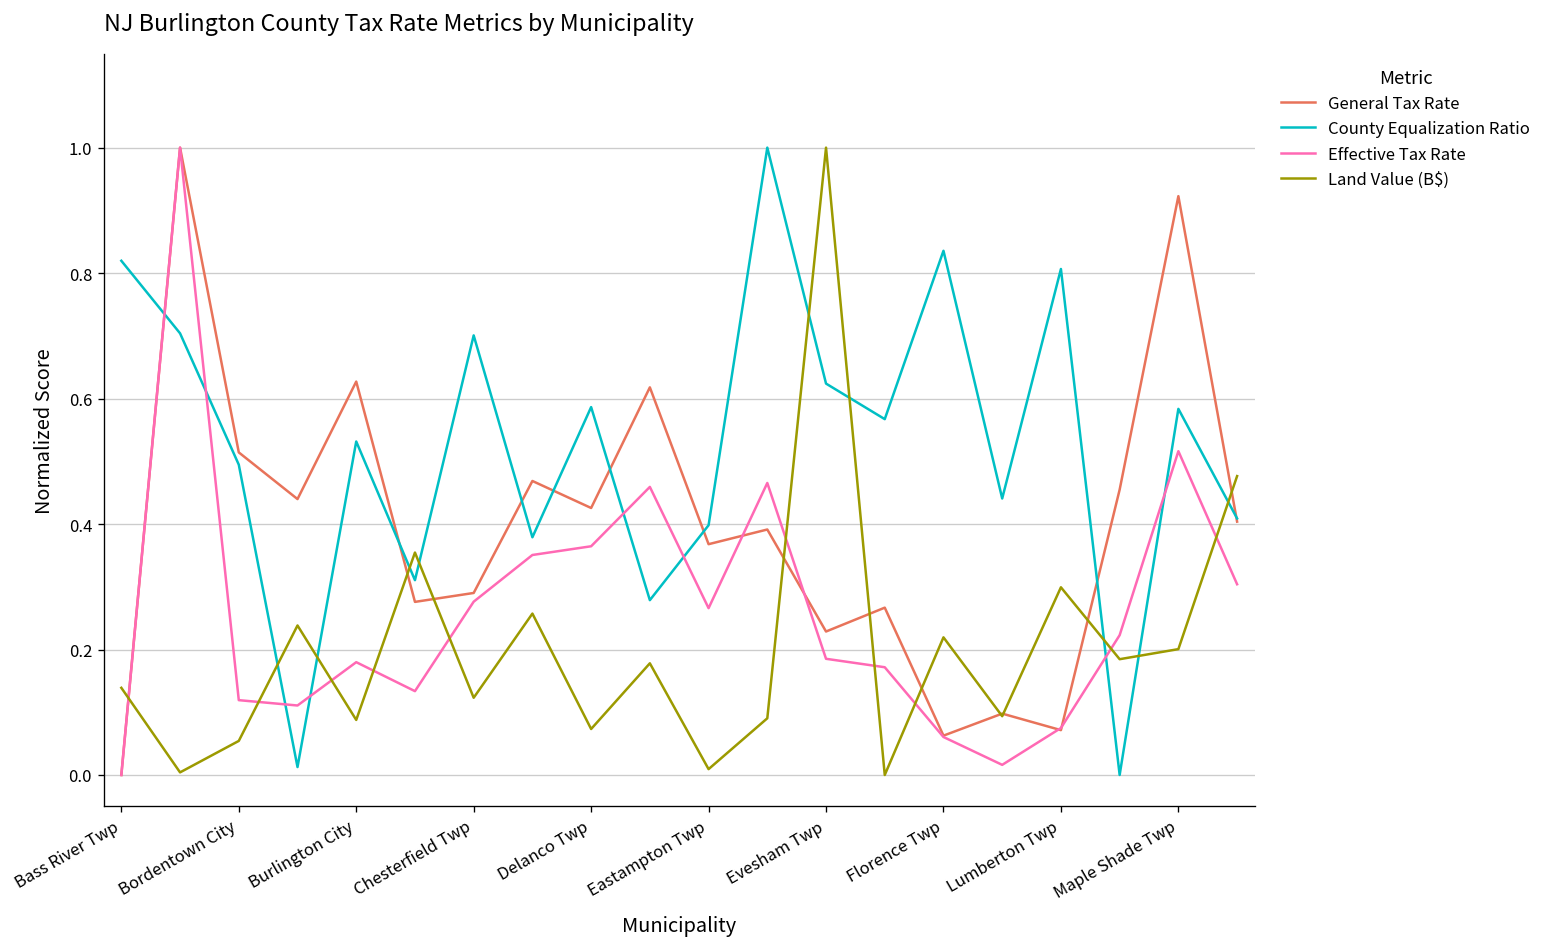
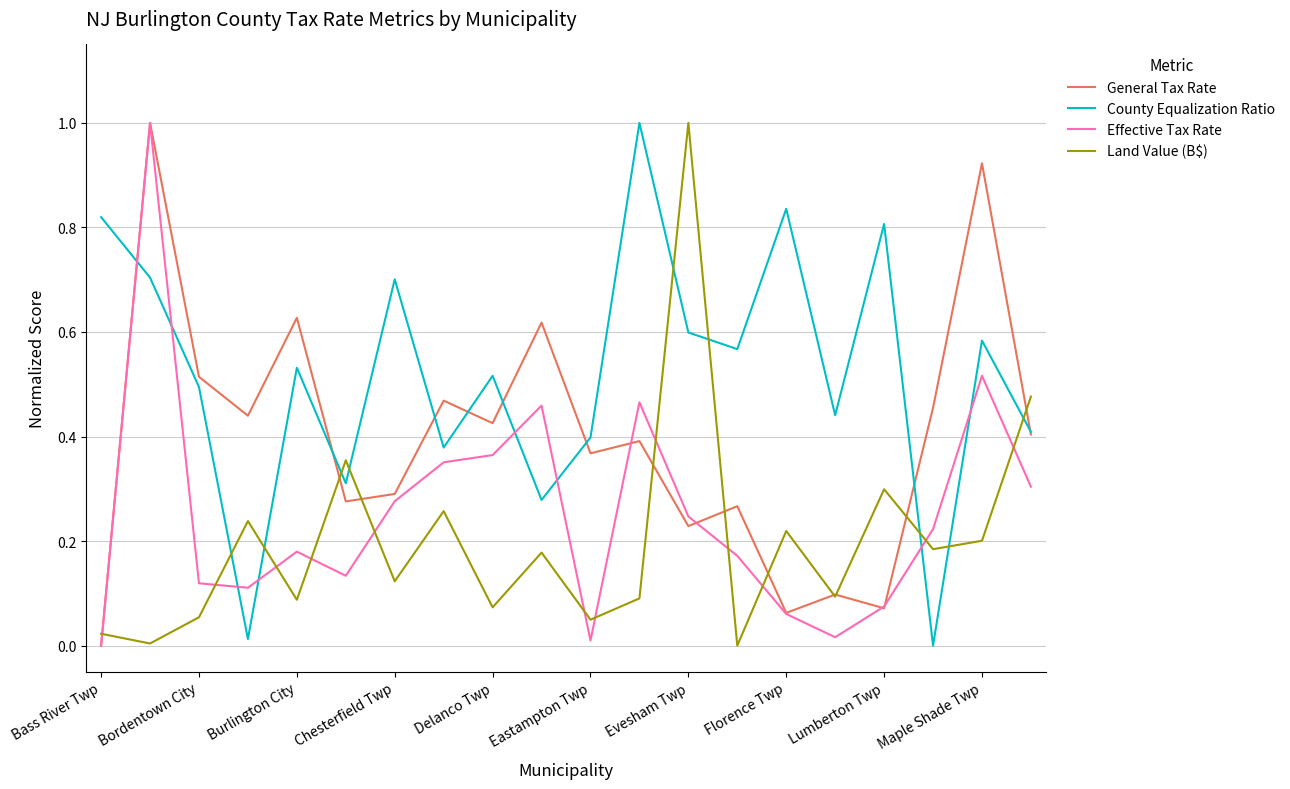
Land Value (B$), Bass River Twp: 0.14 -> 0.02
County Equalization Ratio, Delanco Twp: 0.59 -> 0.52
Effective Tax Rate, Eastampton Twp: 0.27 -> 0.01
Land Value (B$), Eastampton Twp: 0.01 -> 0.05
County Equalization Ratio, Evesham Twp: 0.62 -> 0.60
Effective Tax Rate, Evesham Twp: 0.19 -> 0.25
